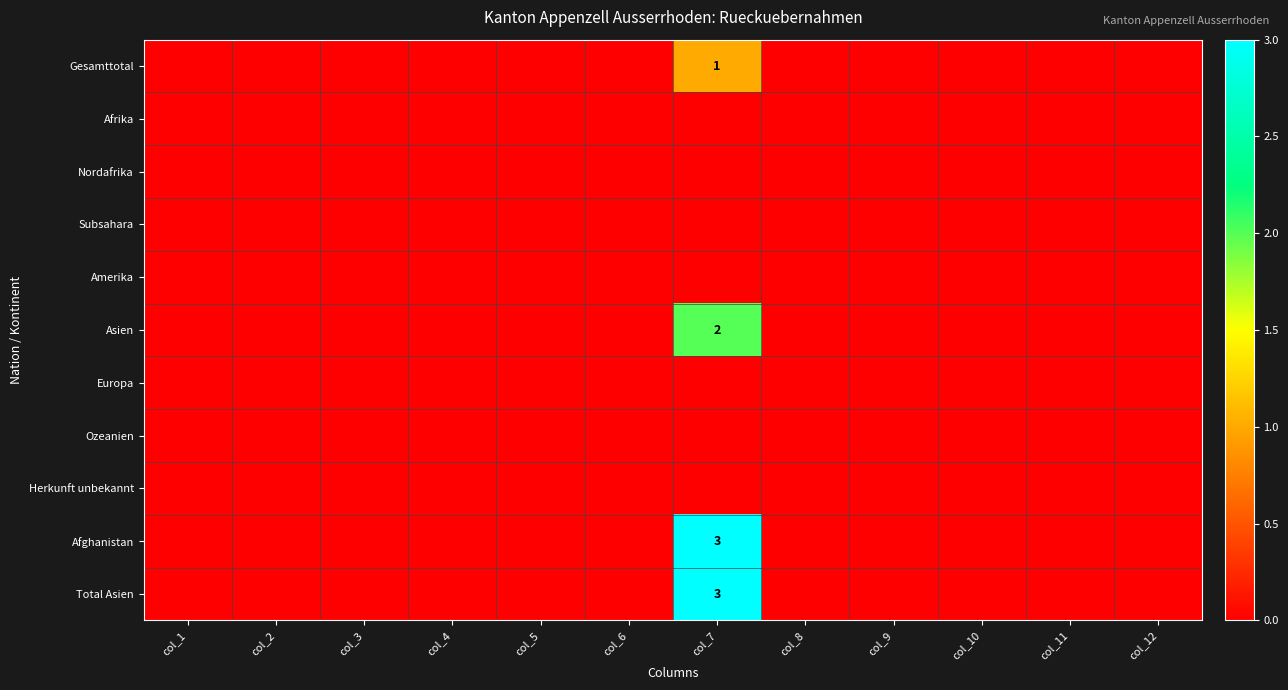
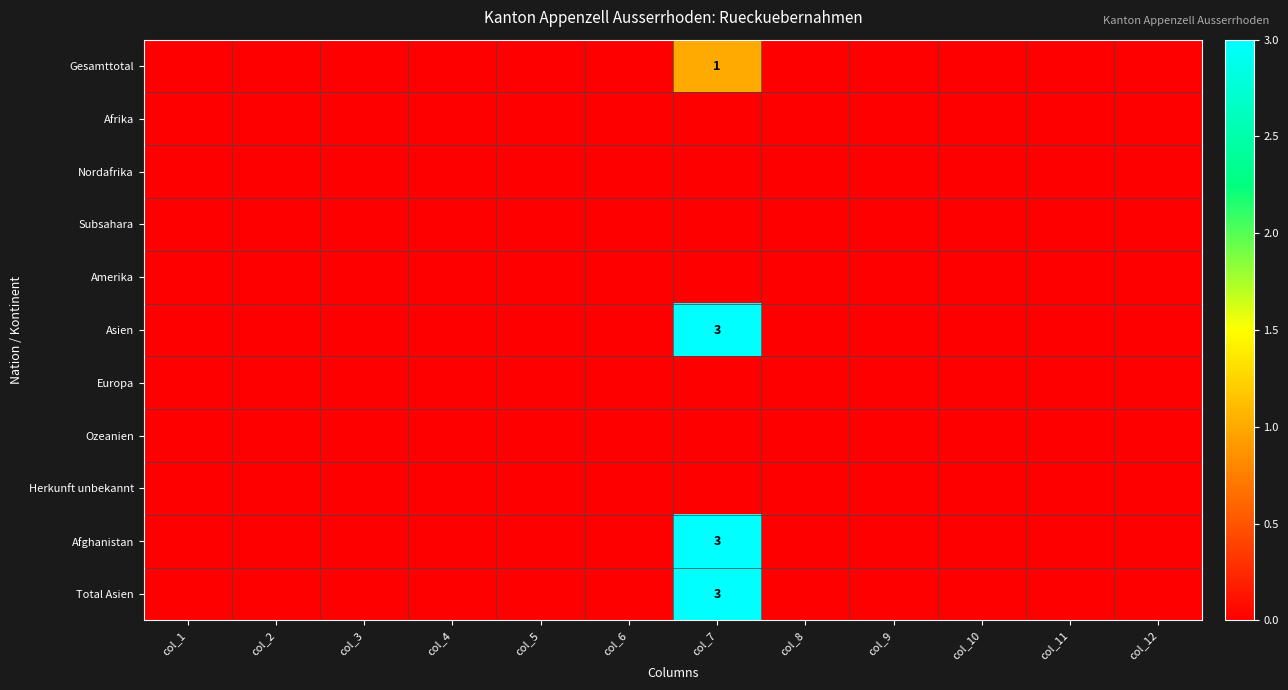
Asien, col_7: 2 -> 3
